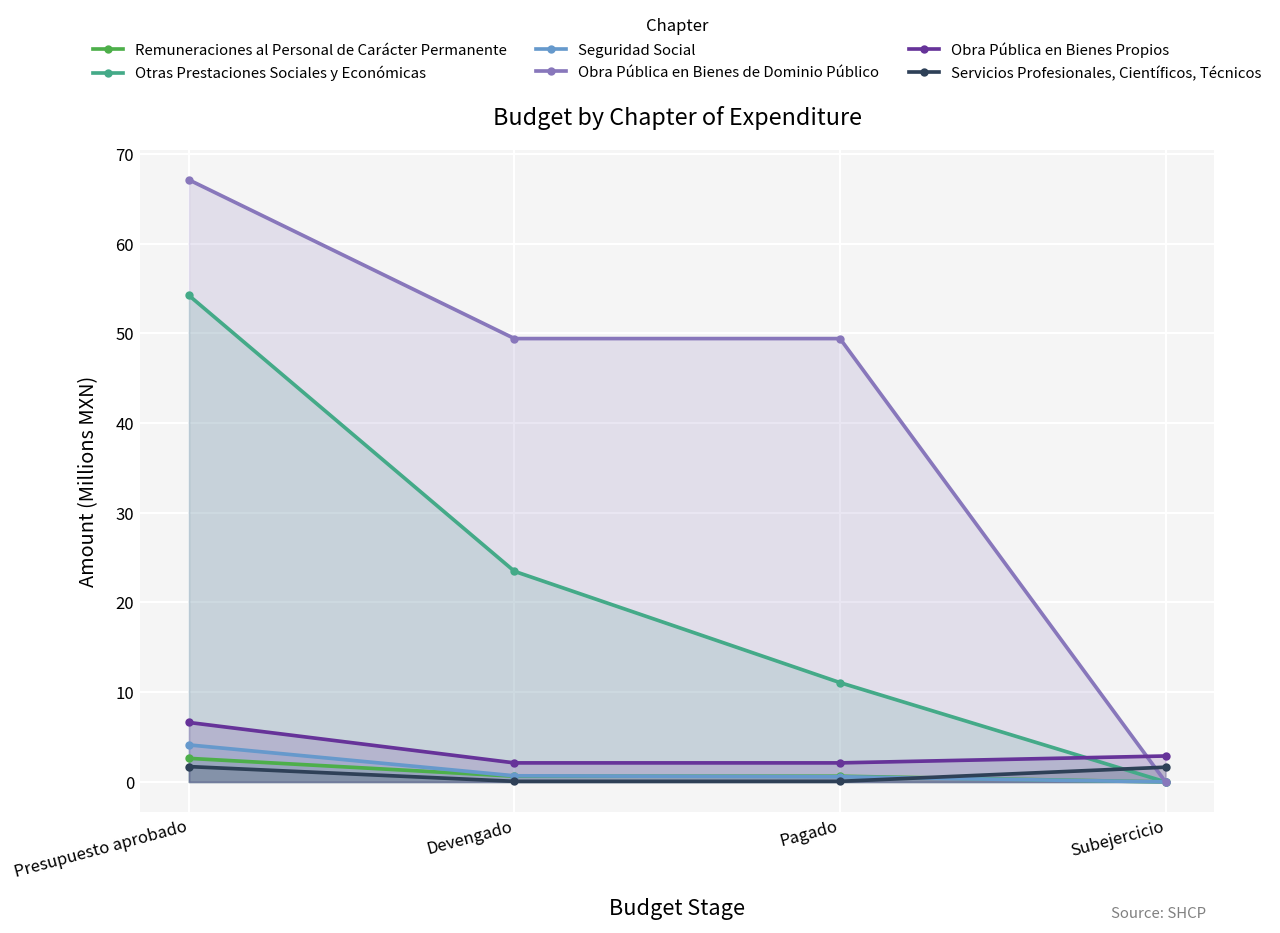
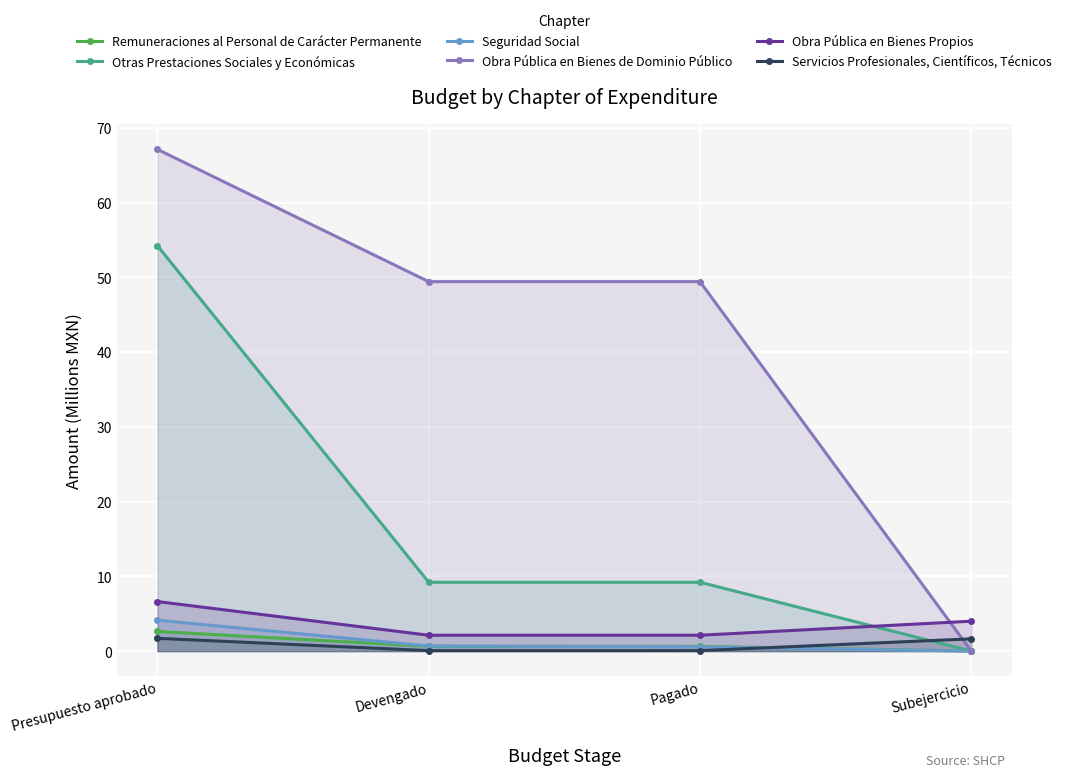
Otras Prestaciones Sociales y Económicas, Devengado: 23 -> 9
Otras Prestaciones Sociales y Económicas, Pagado: 11 -> 9
Obra Pública en Bienes Propios, Subejercicio: 3 -> 4
